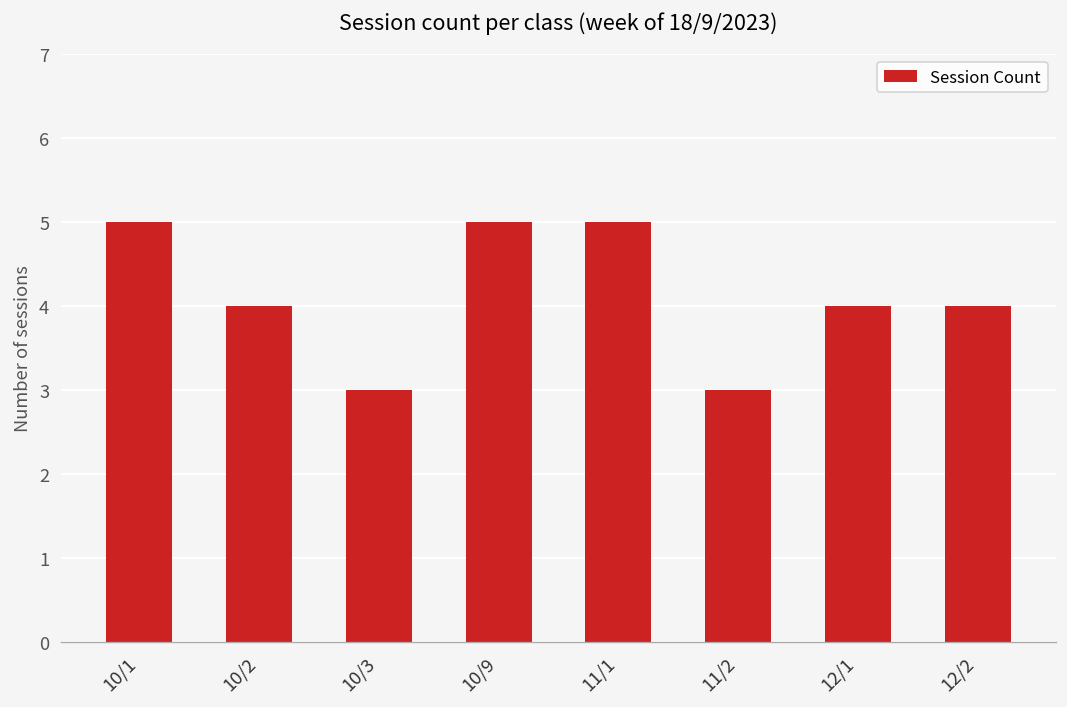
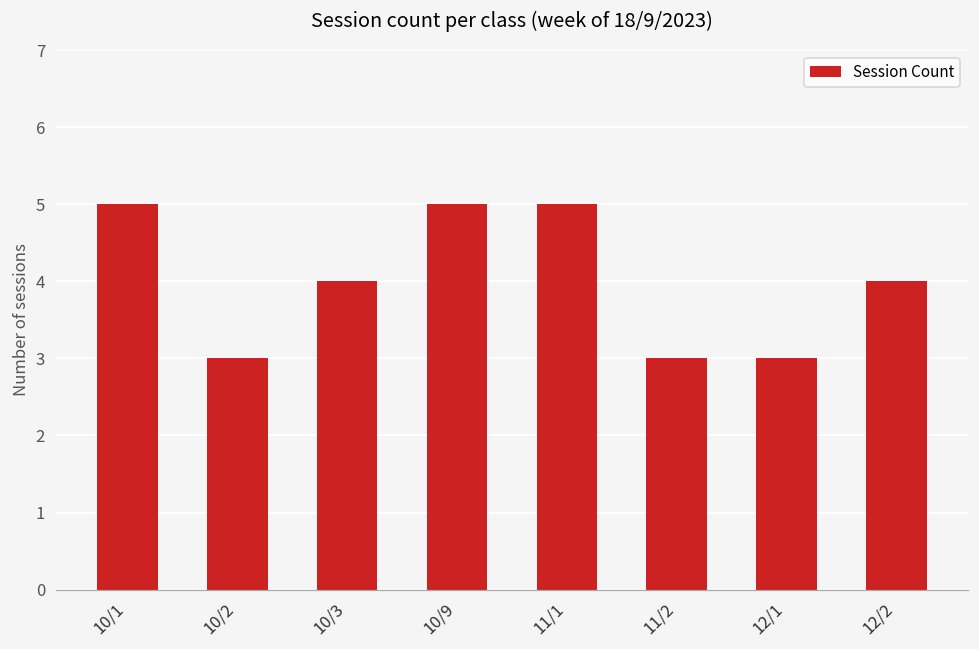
10/2: 4 -> 3
10/3: 3 -> 4
12/1: 4 -> 3
